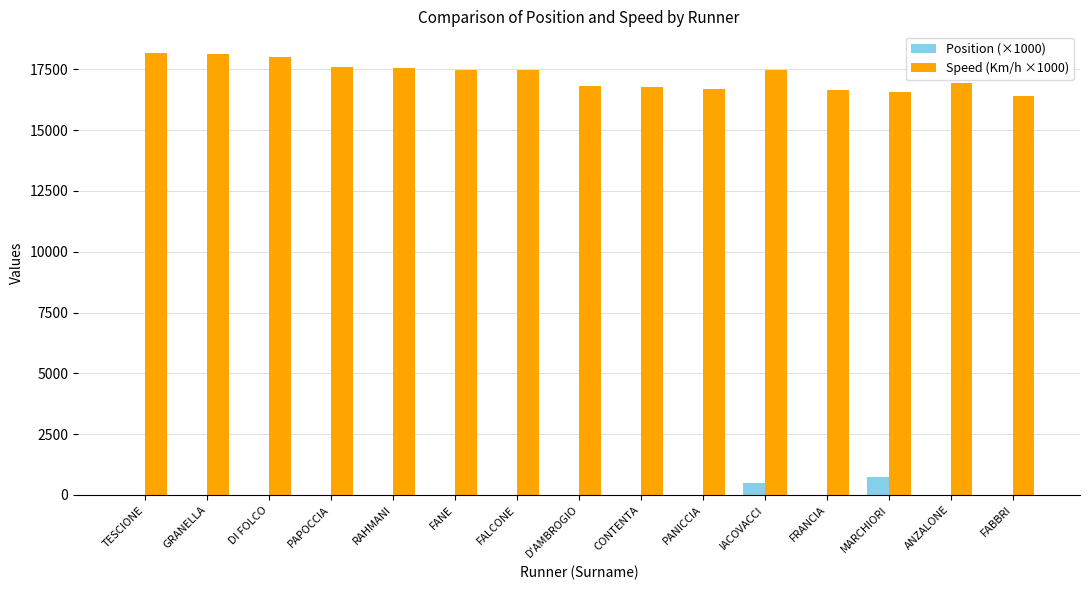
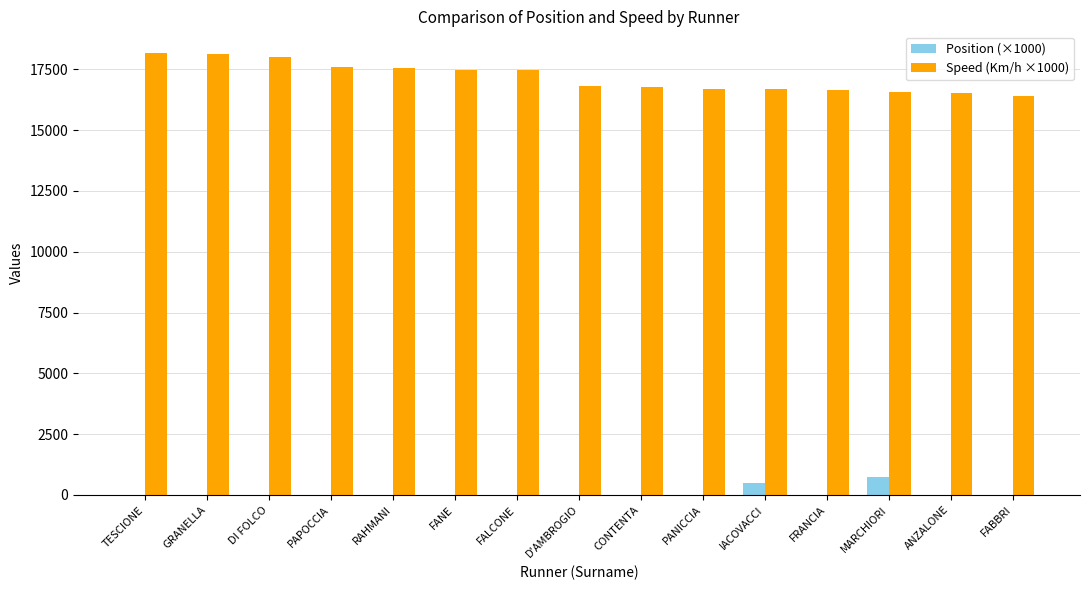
Speed (Km/h ×1000), IACOVACCI: 17500 -> 16700
Speed (Km/h ×1000), ANZALONE: 16900 -> 16500
